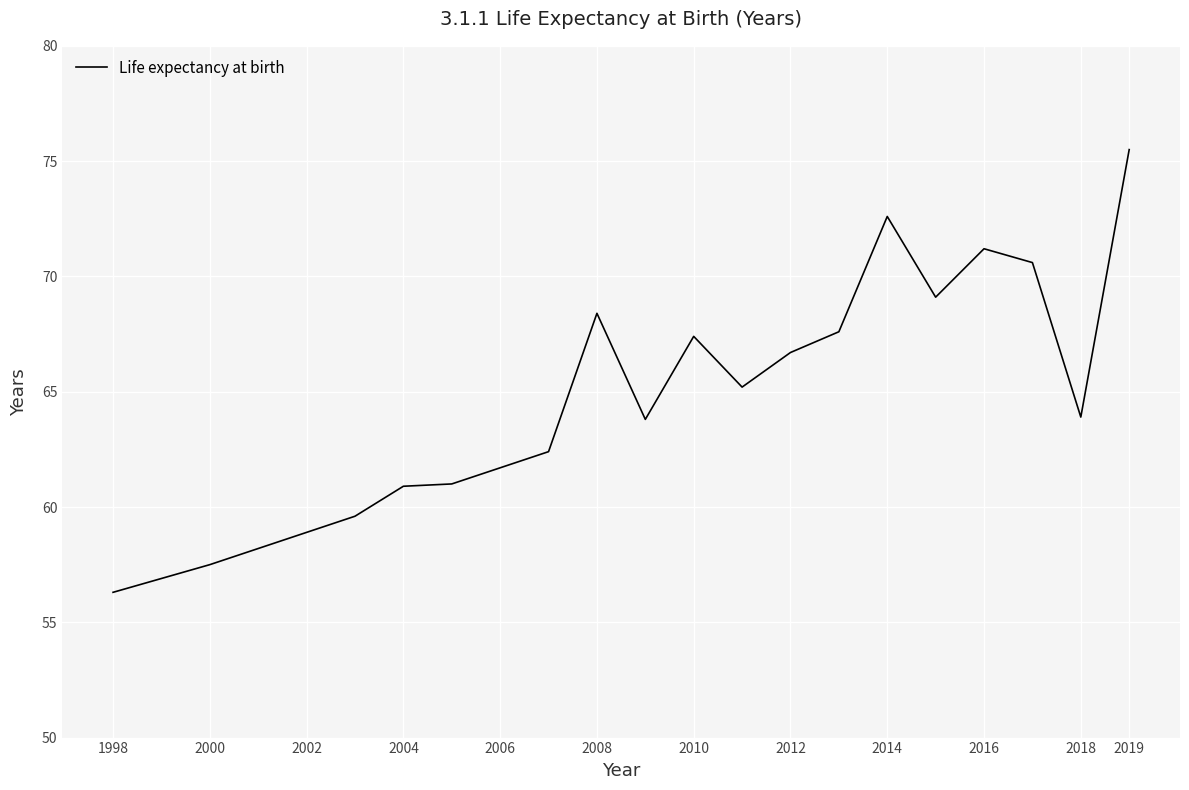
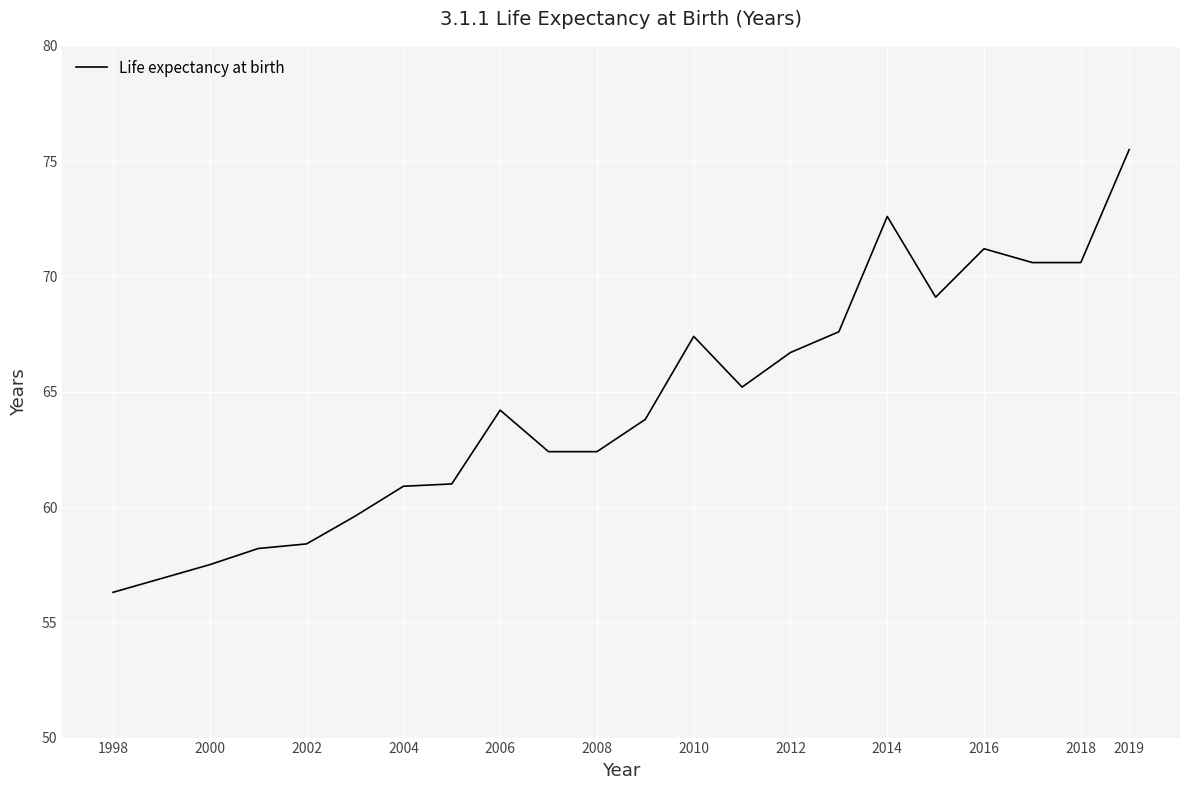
2002: 58.9 -> 58.4
2006: 61.7 -> 64.2
2008: 68.4 -> 62.4
2018: 63.9 -> 70.6
